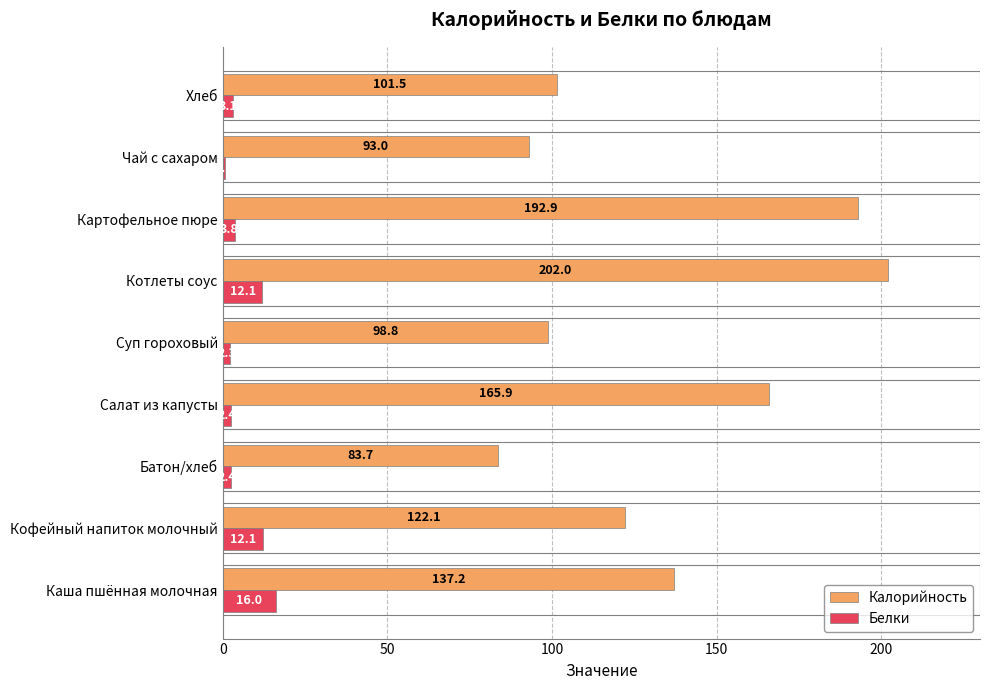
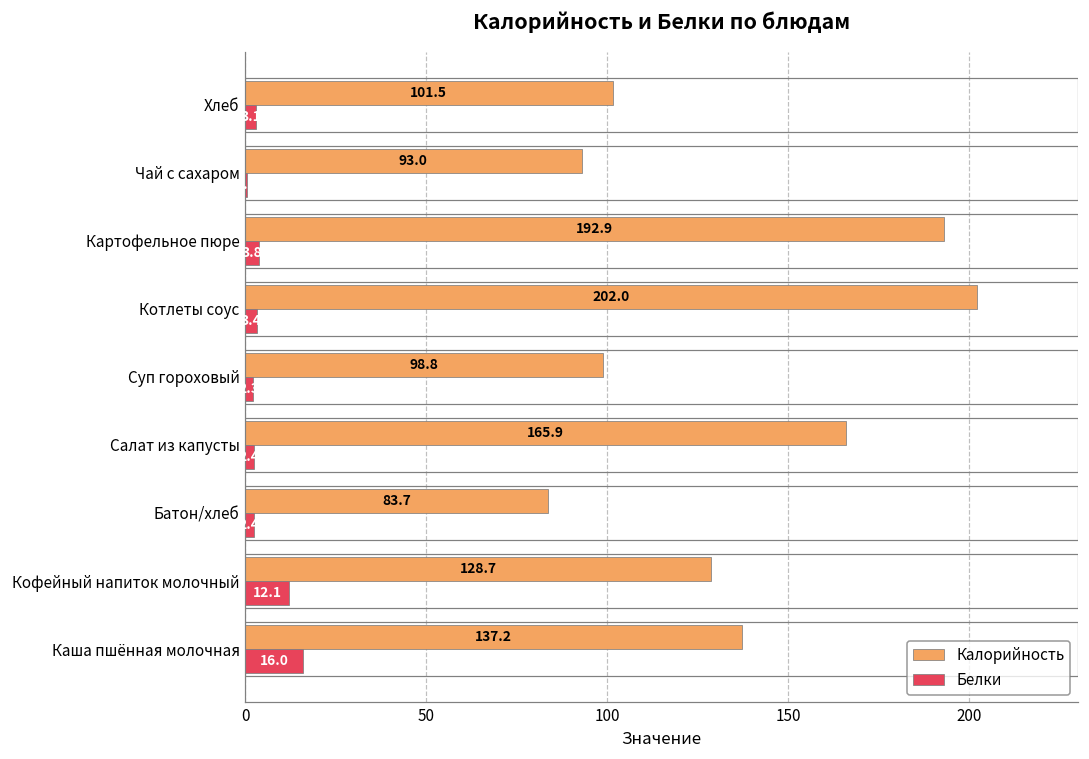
Белки, Котлеты соус: 12.1 -> 3.4
Калорийность, Кофейный напиток молочный: 122.1 -> 128.7
